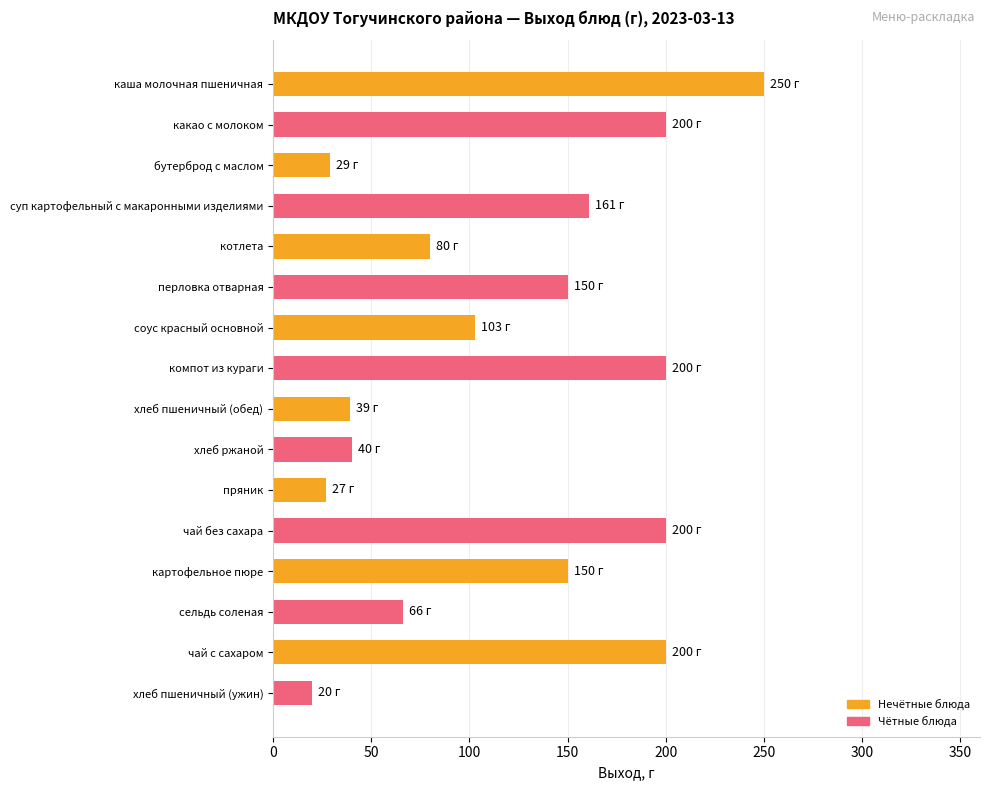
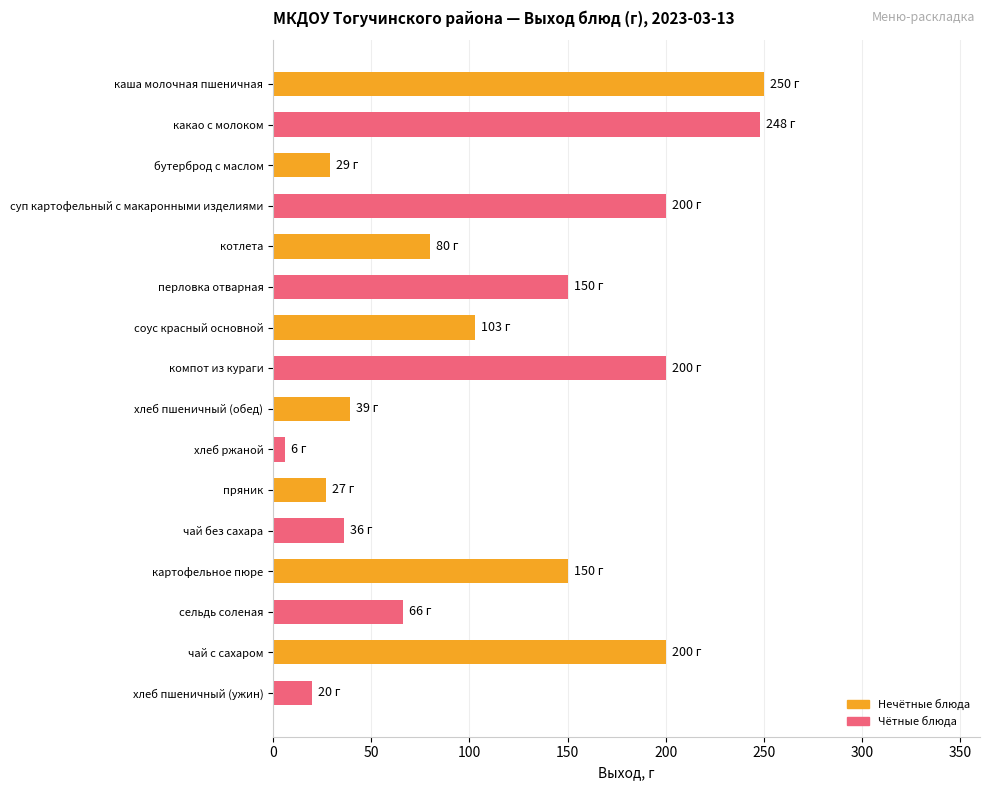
какао с молоком: 200 -> 248
суп картофельный с макаронными изделиями: 161 -> 200
хлеб ржаной: 40 -> 6
чай без сахара: 200 -> 36
